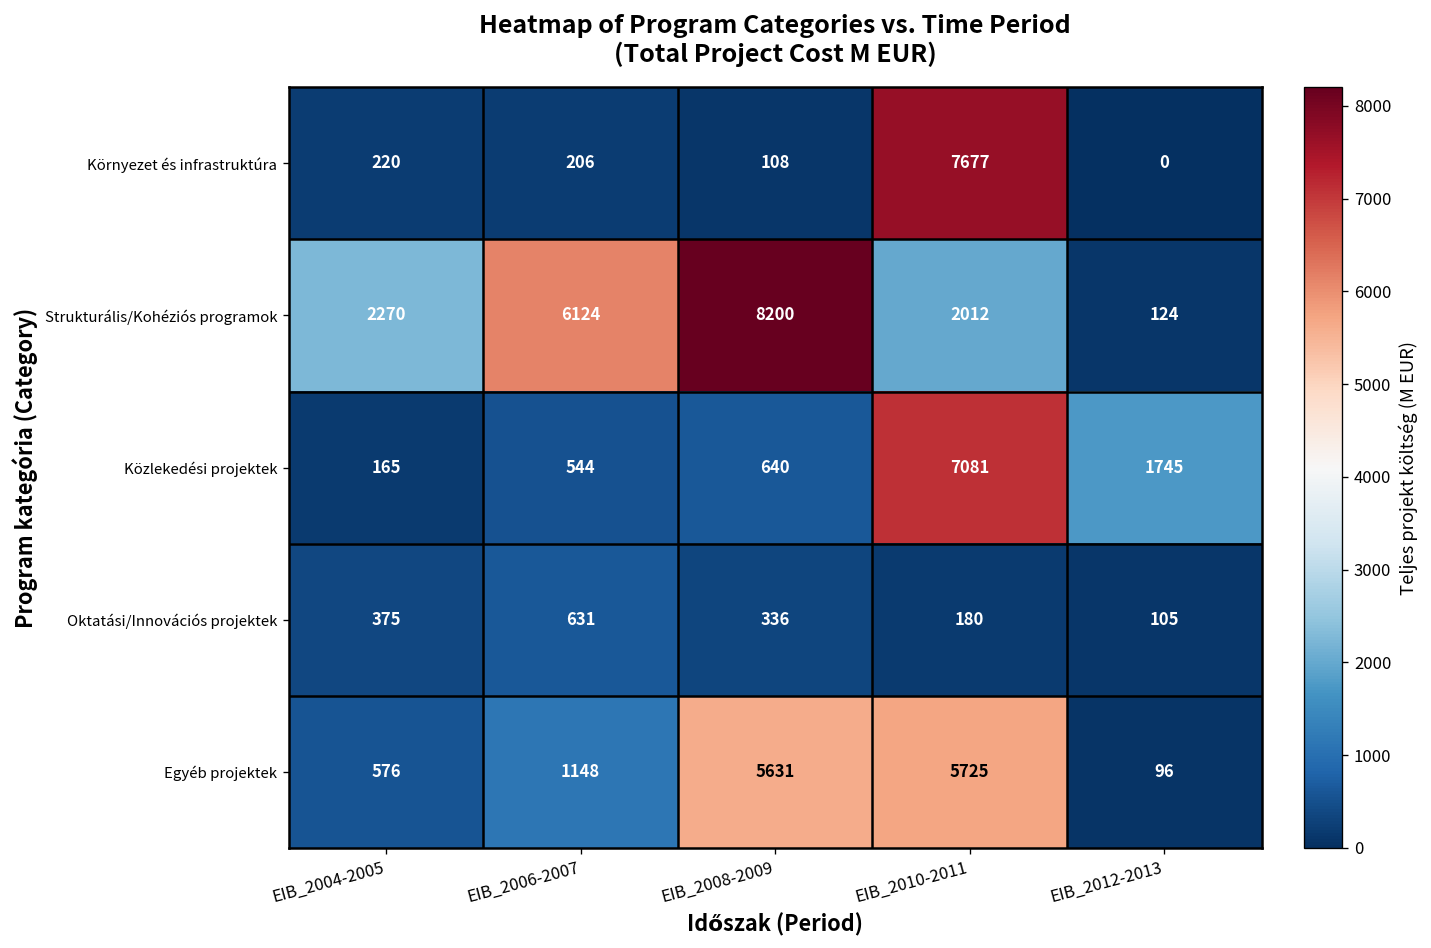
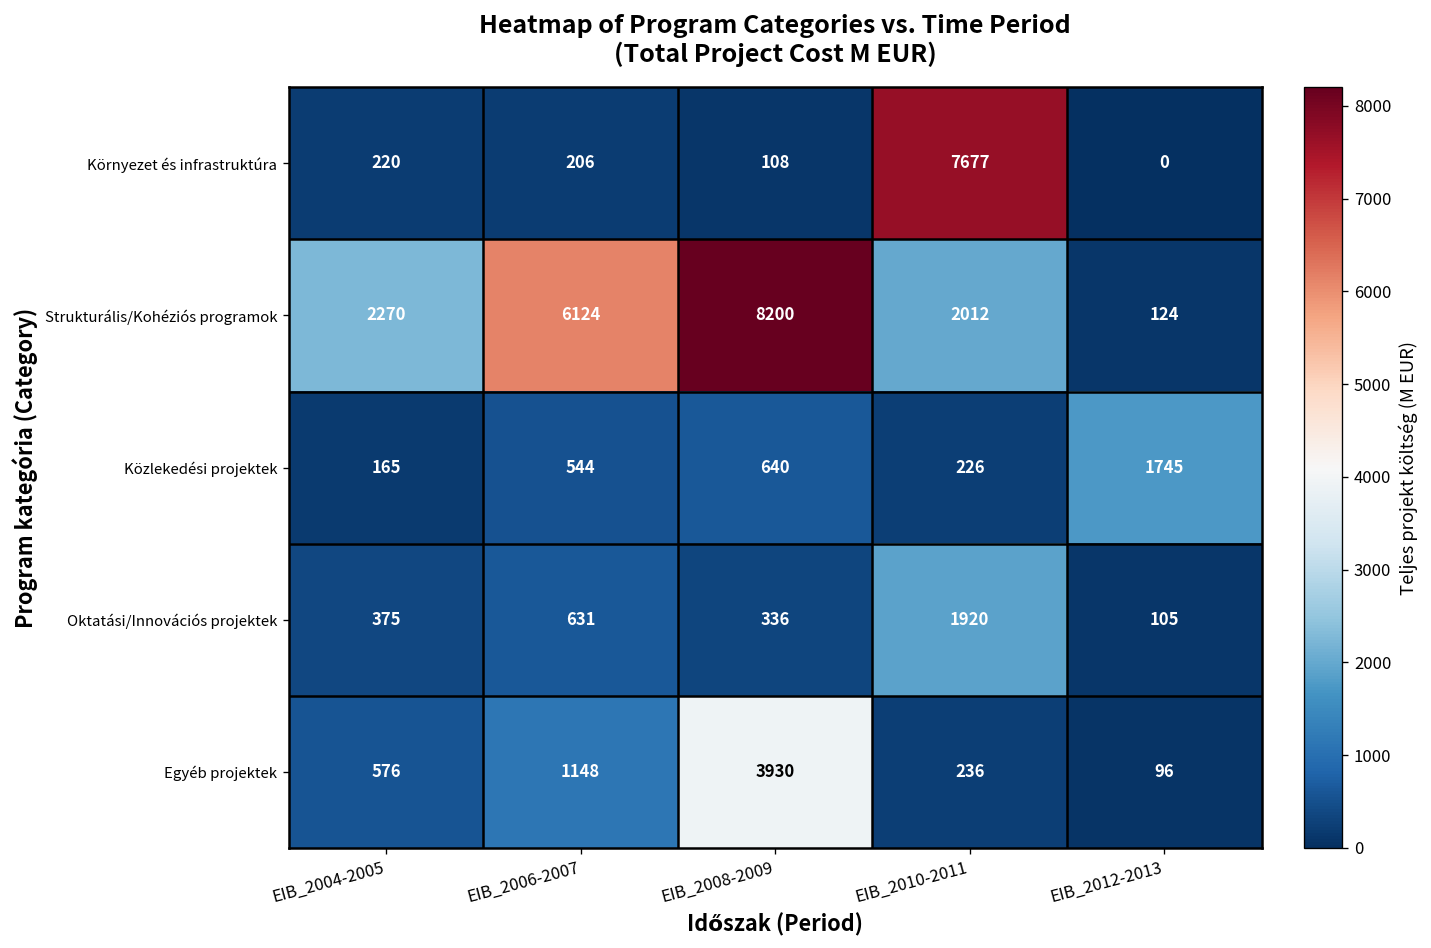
Közlekedési projektek, EIB_2010-2011: 7081 -> 226
Oktatási/Innovációs projektek, EIB_2010-2011: 180 -> 1920
Egyéb projektek, EIB_2008-2009: 5631 -> 3930
Egyéb projektek, EIB_2010-2011: 5725 -> 236
